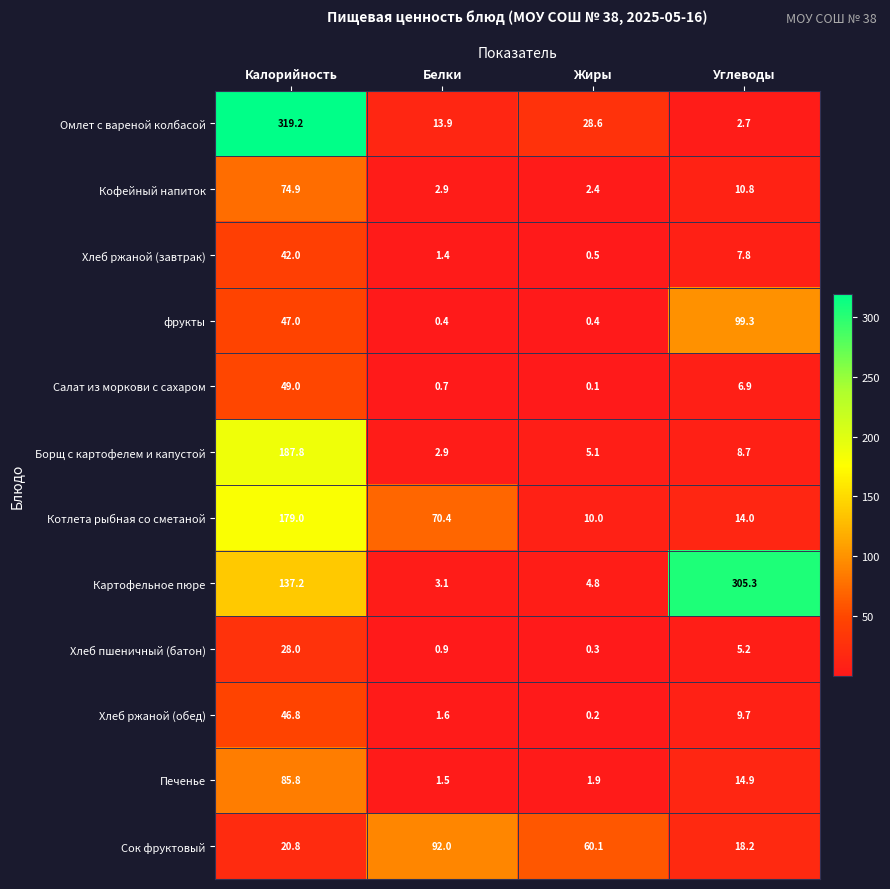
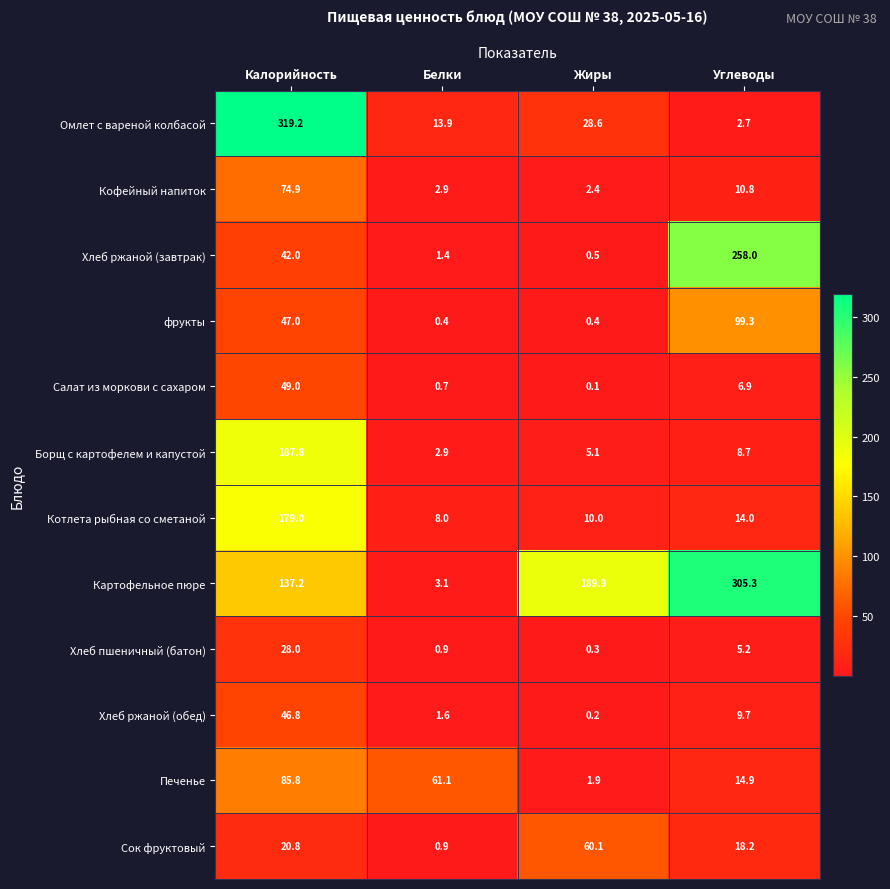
Хлеб ржаной (завтрак), Углеводы: 7.8 -> 258.0
Котлета рыбная со сметаной, Белки: 70.4 -> 8.0
Картофельное пюре, Жиры: 4.8 -> 189.9
Печенье, Белки: 1.5 -> 61.1
Сок фруктовый, Белки: 92.0 -> 0.9
